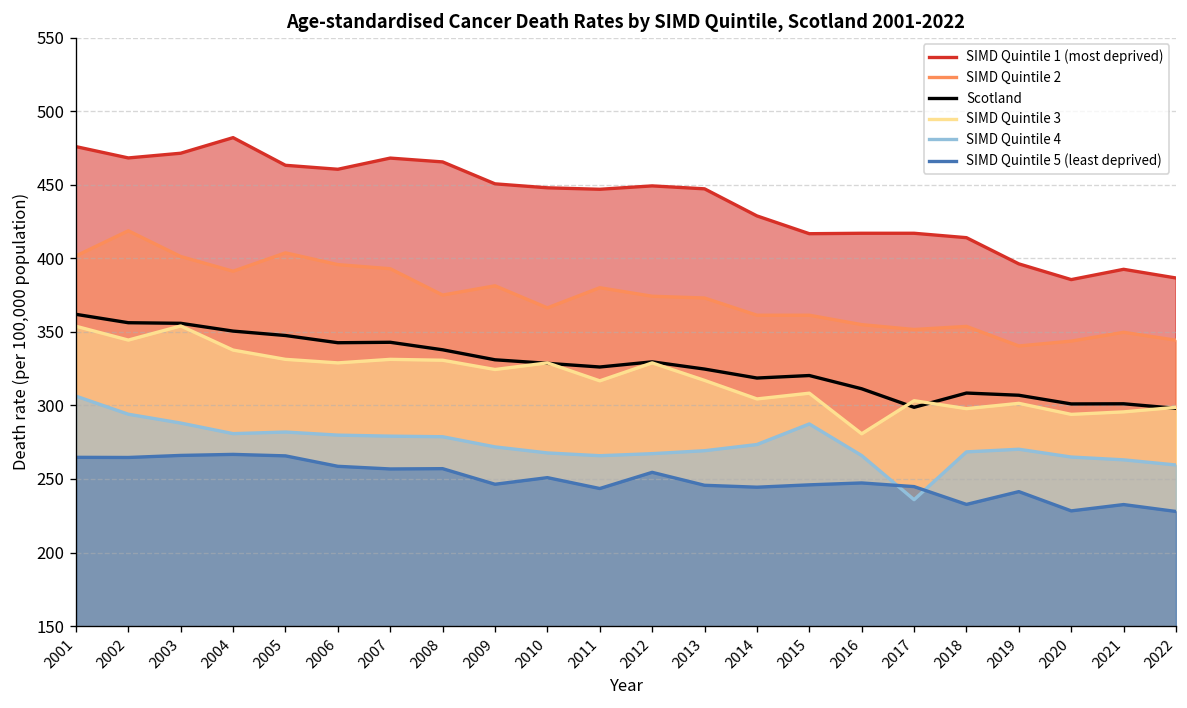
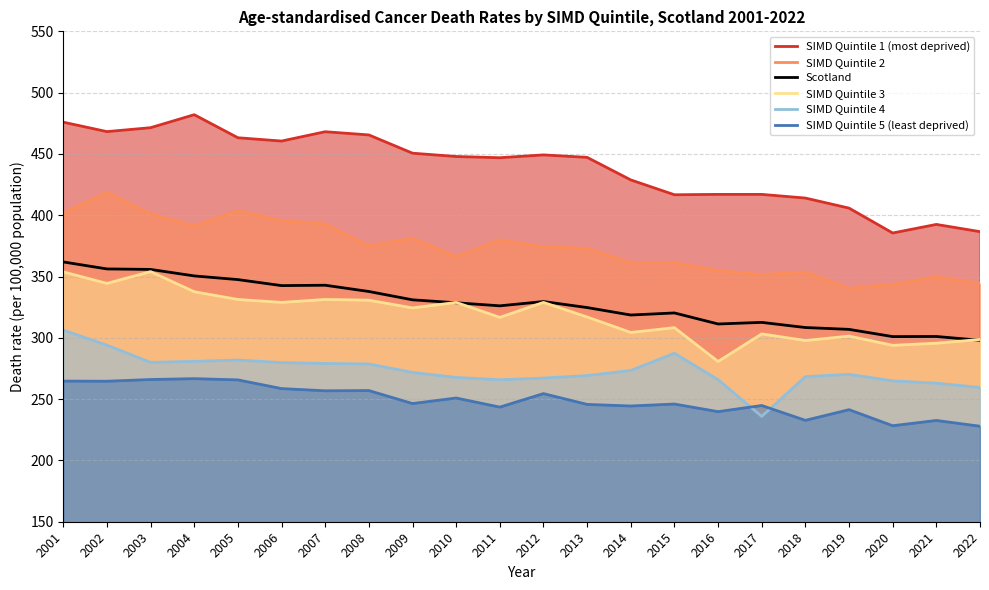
SIMD Quintile 4, 2003: 288 -> 280
SIMD Quintile 5 (least deprived), 2016: 247 -> 240
Scotland, 2017: 299 -> 313
SIMD Quintile 1 (most deprived), 2019: 396 -> 406
